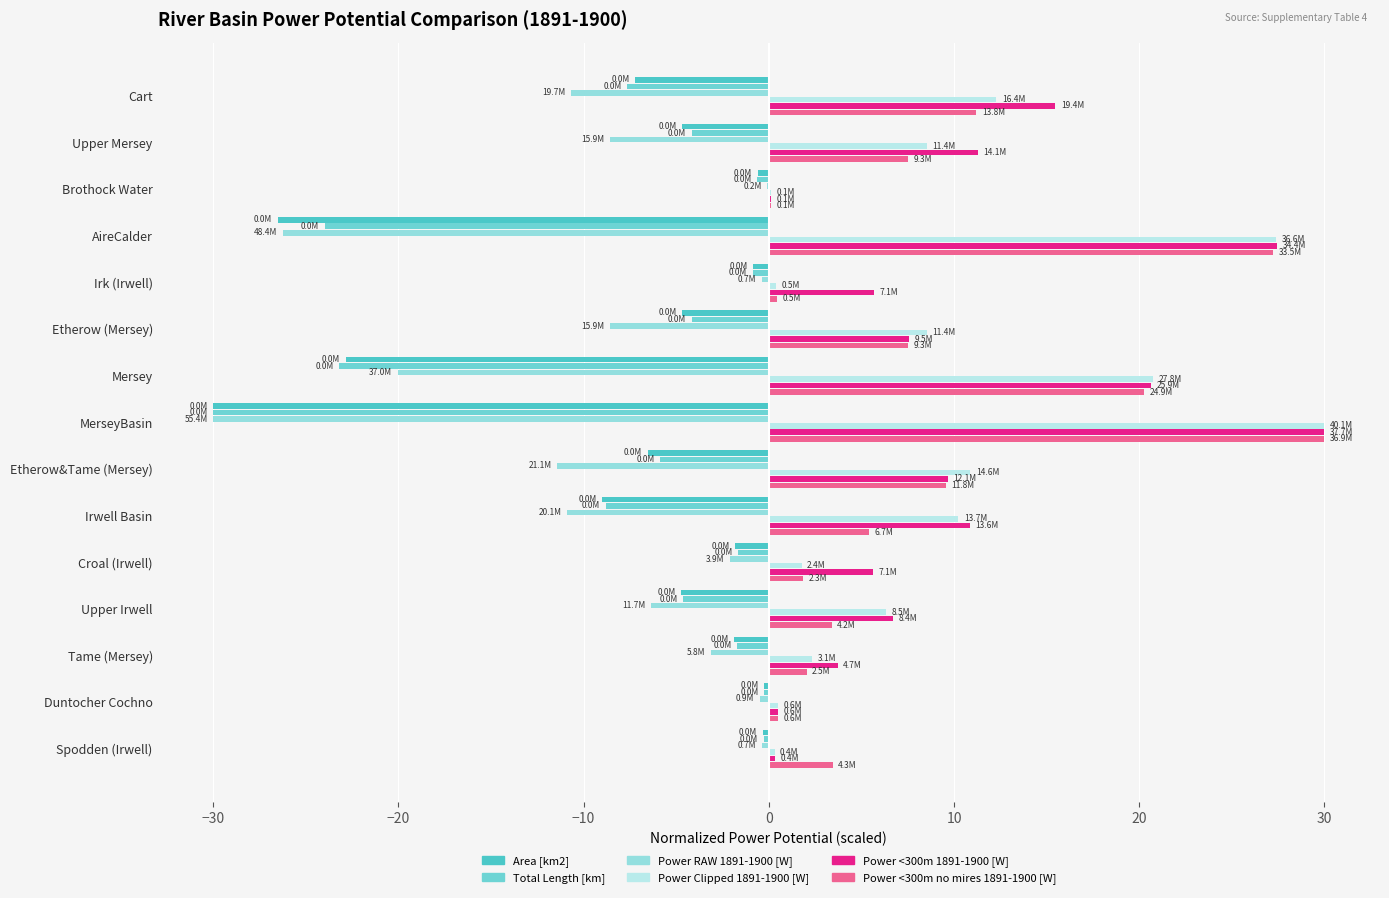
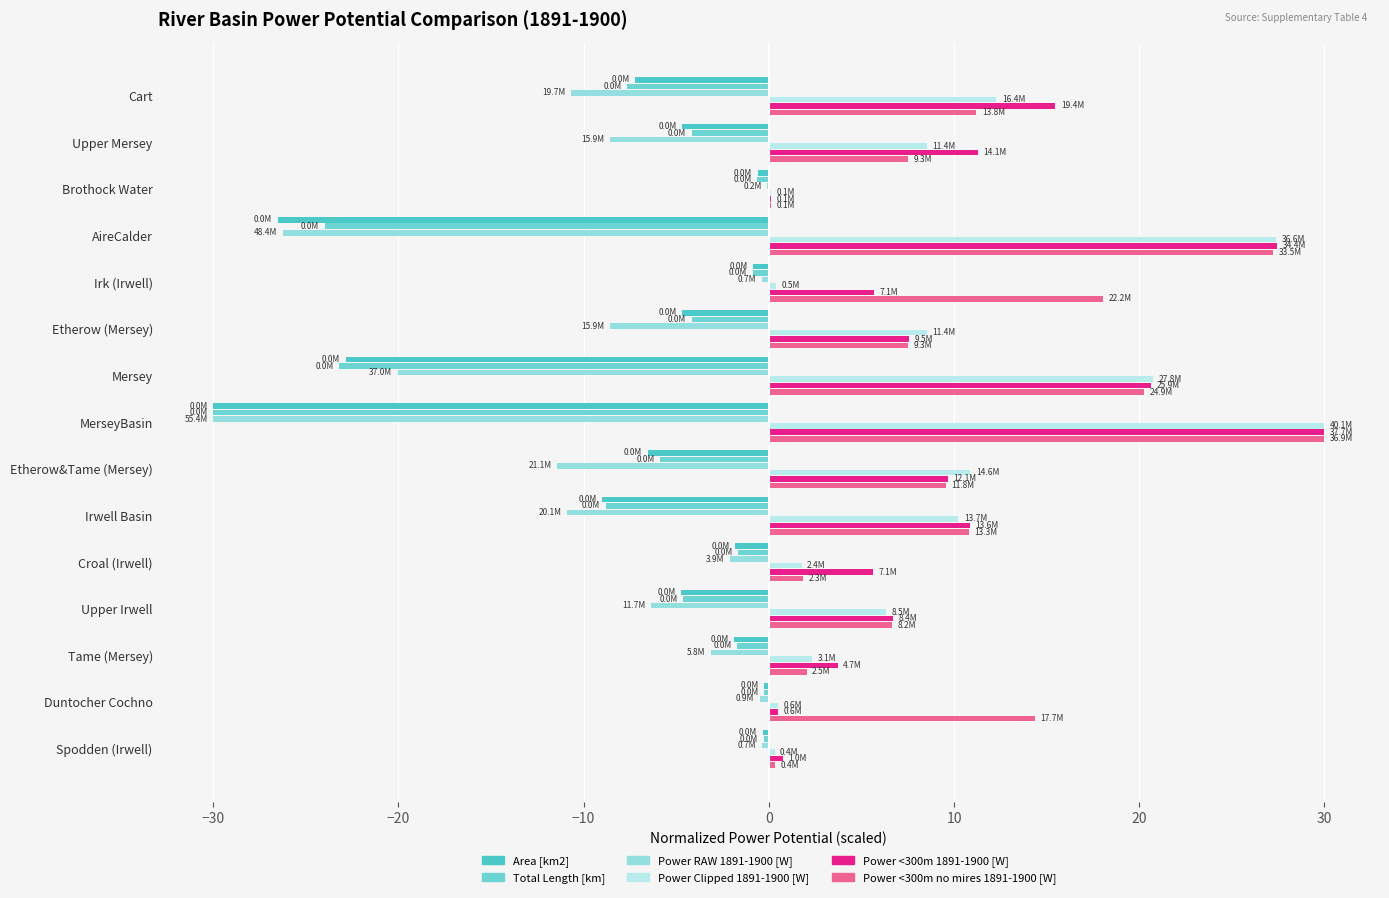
Power <300m no mires 1891-1900 [W], Irk (Irwell): 0.5M -> 22.2M
Power <300m no mires 1891-1900 [W], Irwell Basin: 6.7M -> 13.3M
Power <300m no mires 1891-1900 [W], Upper Irwell: 4.2M -> 8.2M
Power <300m no mires 1891-1900 [W], Duntocher Cochno: 0.6M -> 17.7M
Power <300m 1891-1900 [W], Spodden (Irwell): 0.4M -> 1.0M
Power <300m no mires 1891-1900 [W], Spodden (Irwell): 4.3M -> 0.4M
